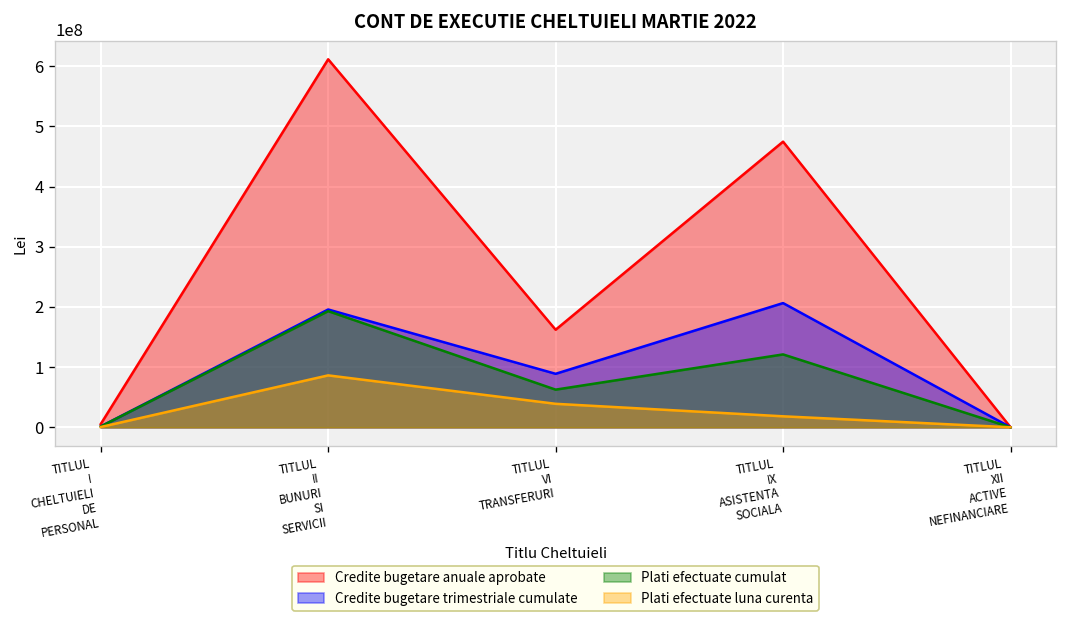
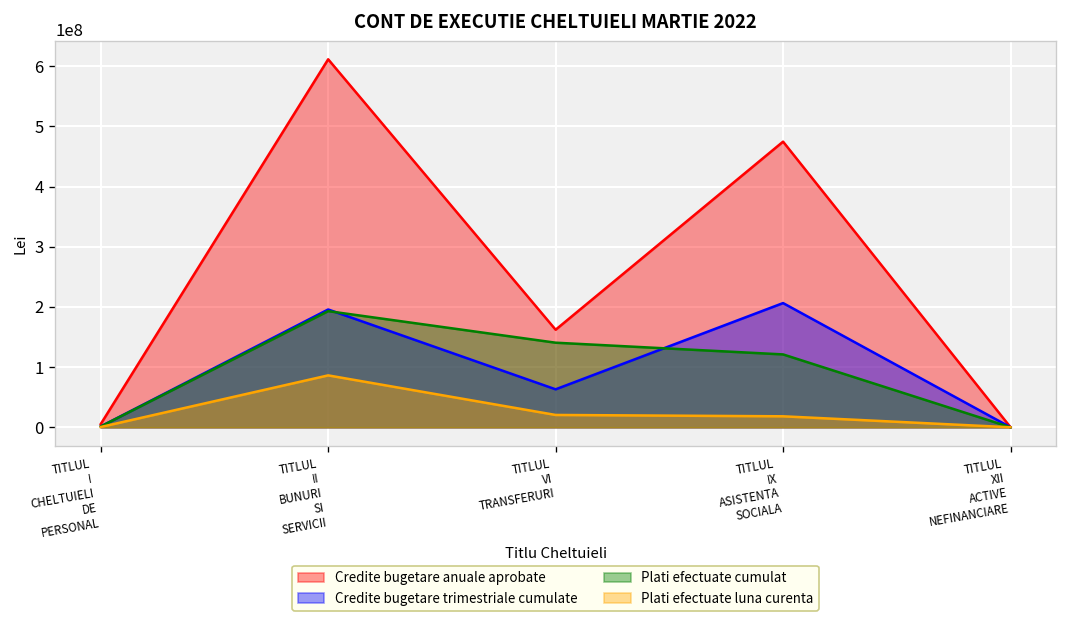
Credite bugetare trimestriale cumulate, TITLUL VI TRANSFERURI: 90000000 -> 60000000
Plati efectuate cumulat, TITLUL VI TRANSFERURI: 60000000 -> 140000000
Plati efectuate luna curenta, TITLUL VI TRANSFERURI: 40000000 -> 20000000
